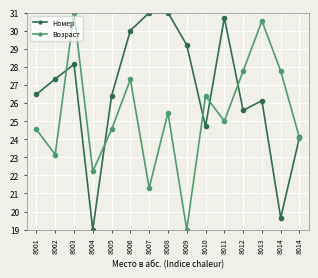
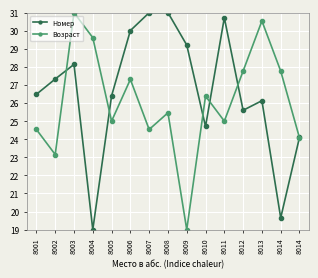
Возраст, 8004: 22.2 -> 29.6
Возраст, 8005: 24.5 -> 25.0
Возраст, 8007: 21.3 -> 24.5
